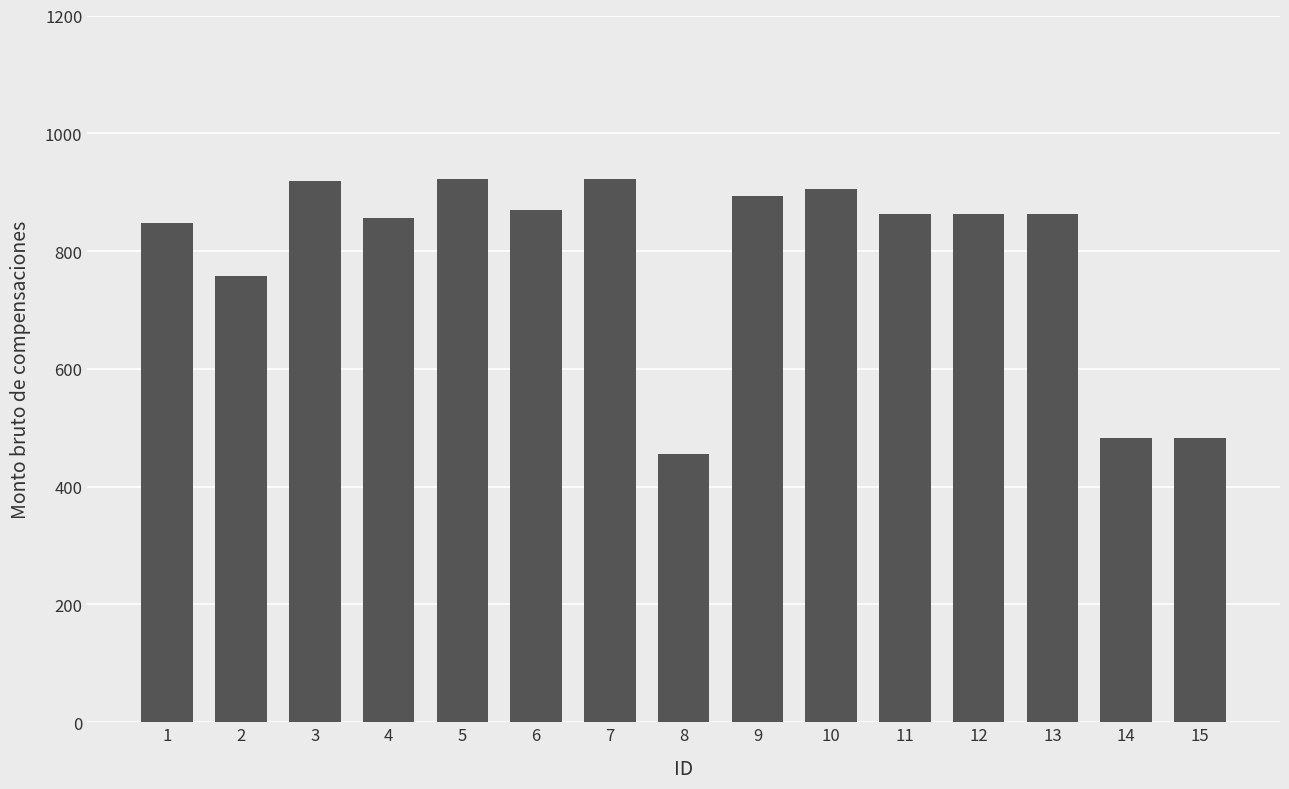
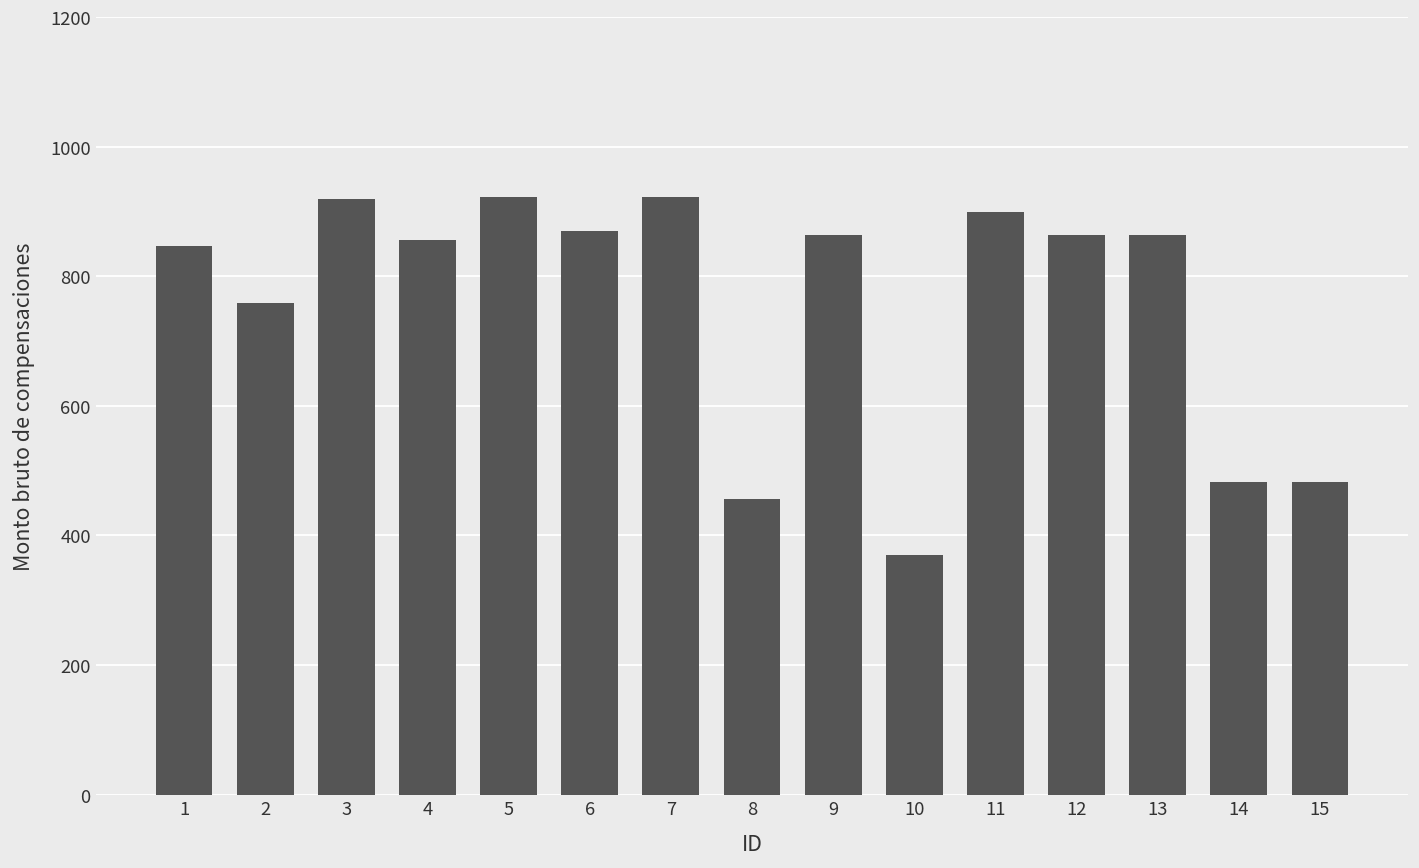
9: 890 -> 860
10: 910 -> 370
11: 860 -> 900
